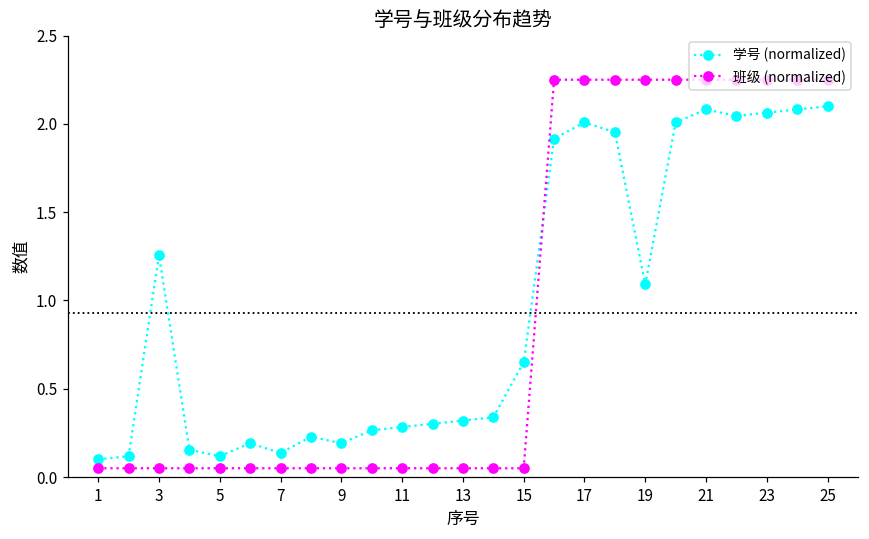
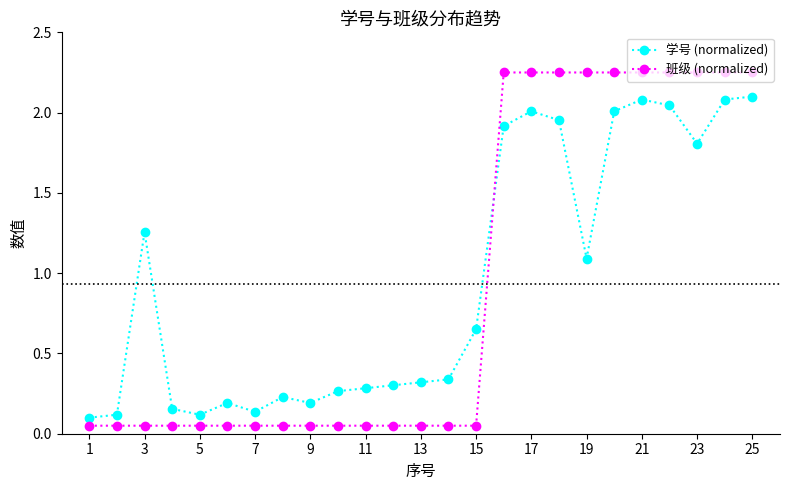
学号 (normalized), 23: 2.06 -> 1.81
